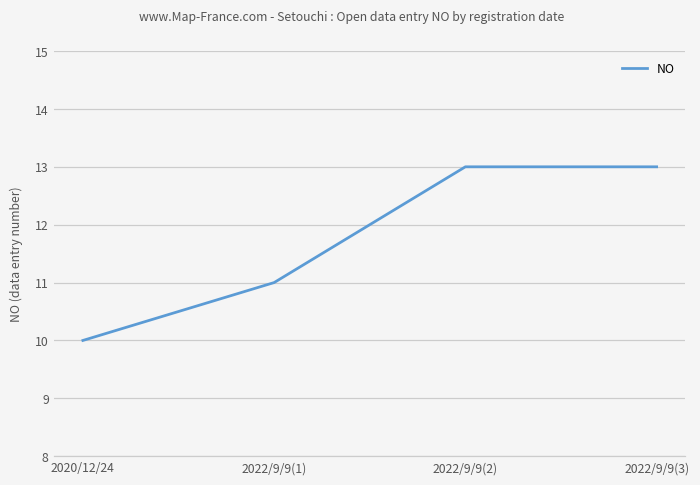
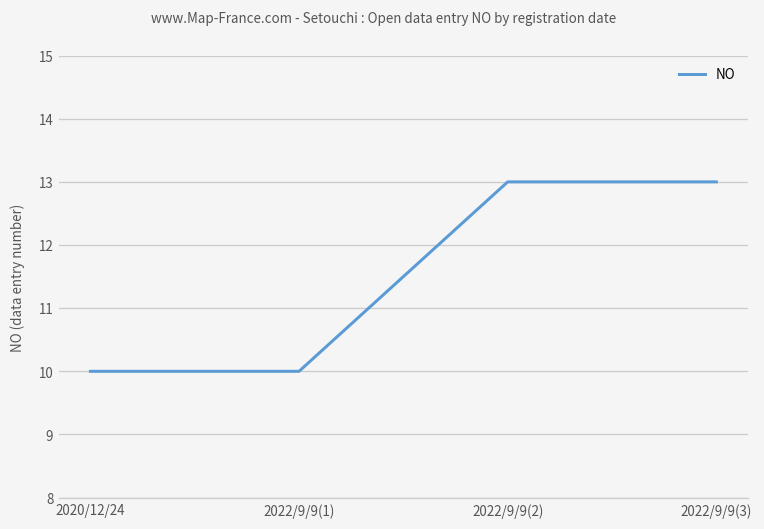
2022/9/9(1): 11 -> 10
